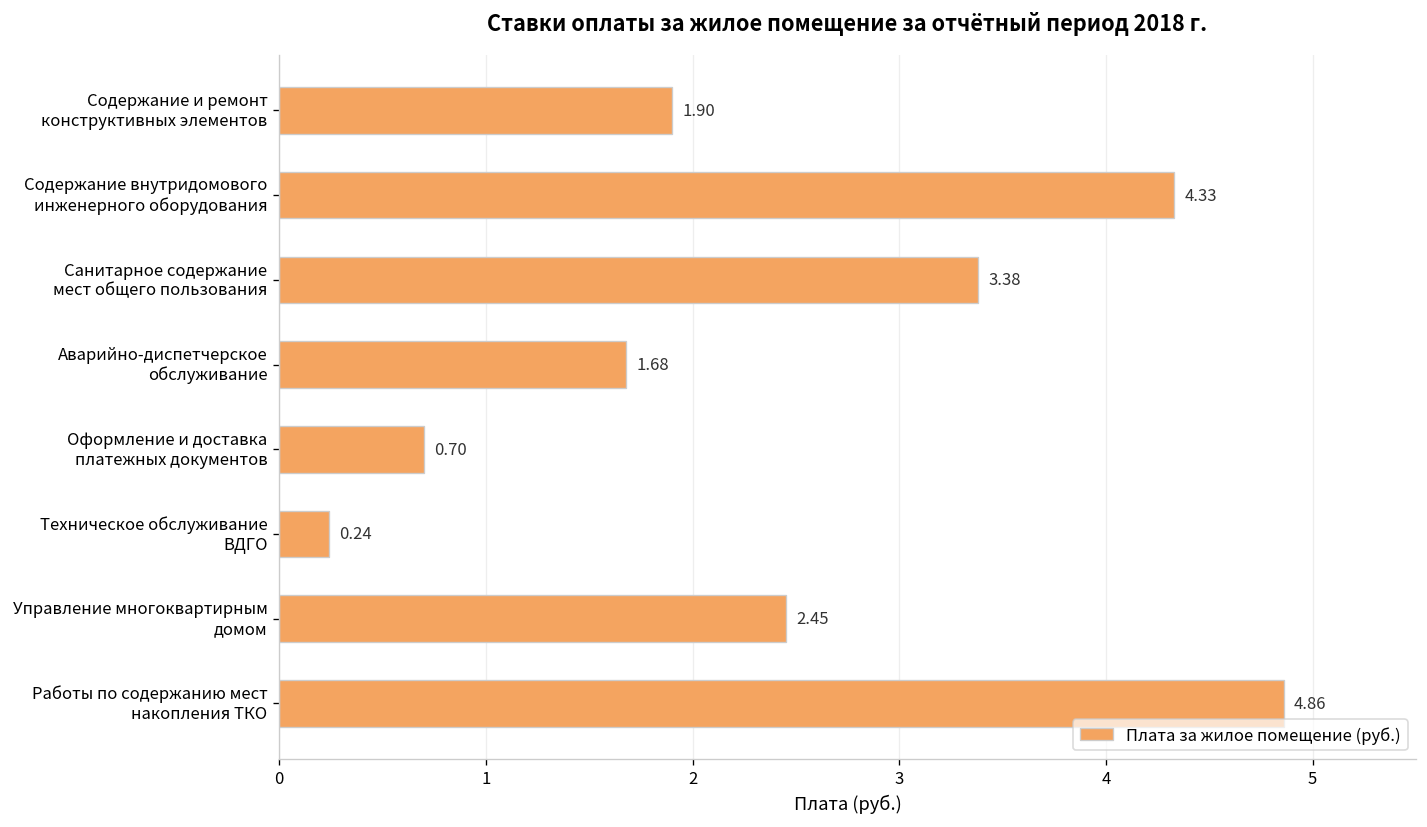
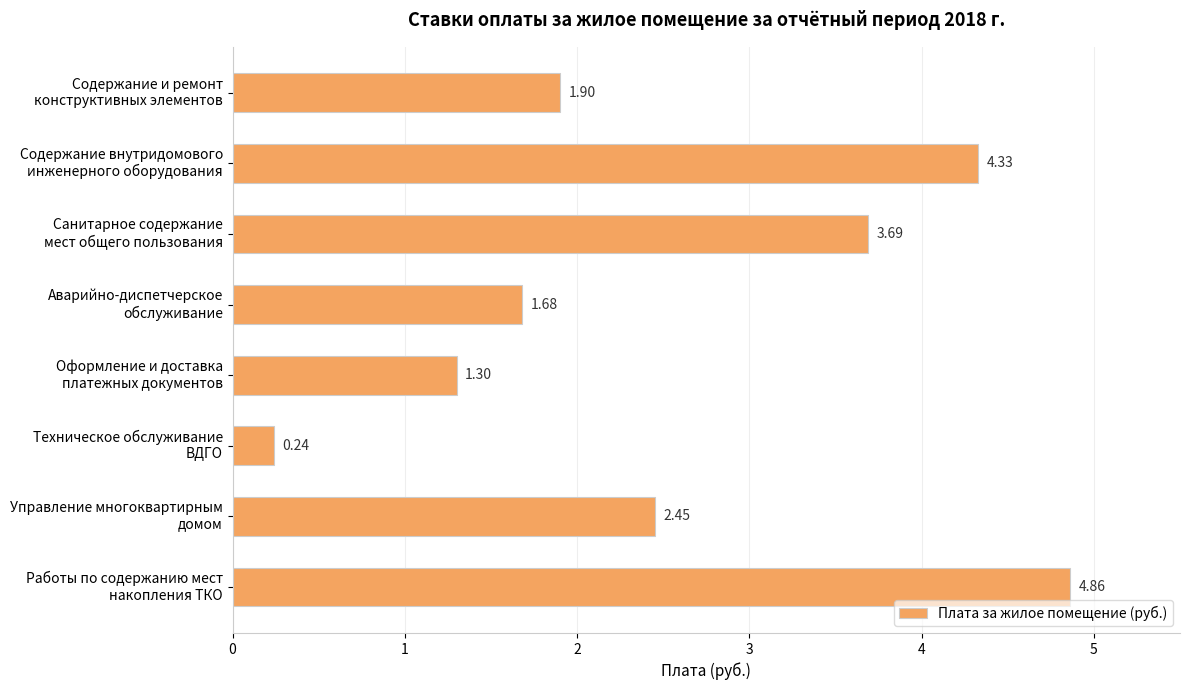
Санитарное содержание мест общего пользования: 3.38 -> 3.69
Оформление и доставка платежных документов: 0.70 -> 1.30
